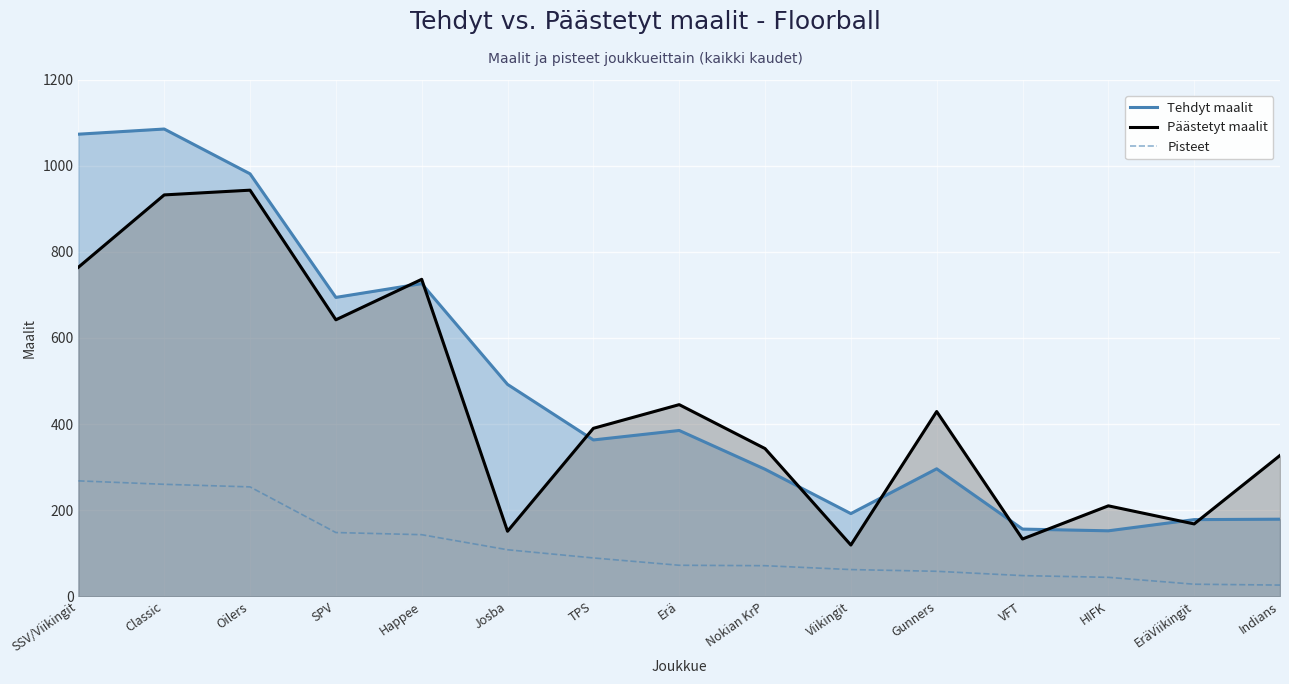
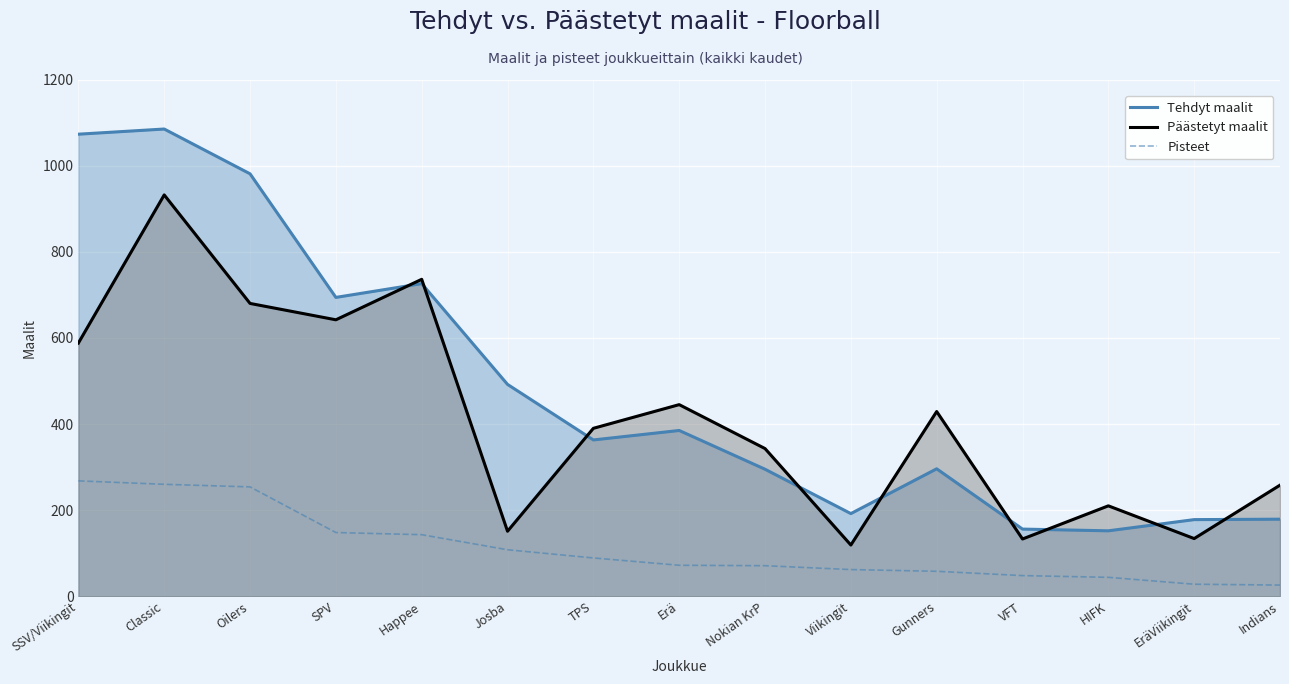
Päästetyt maalit, SSV/Viikingit: 760 -> 590
Päästetyt maalit, Oilers: 940 -> 680
Päästetyt maalit, EräViikingit: 170 -> 130
Päästetyt maalit, Indians: 330 -> 260
